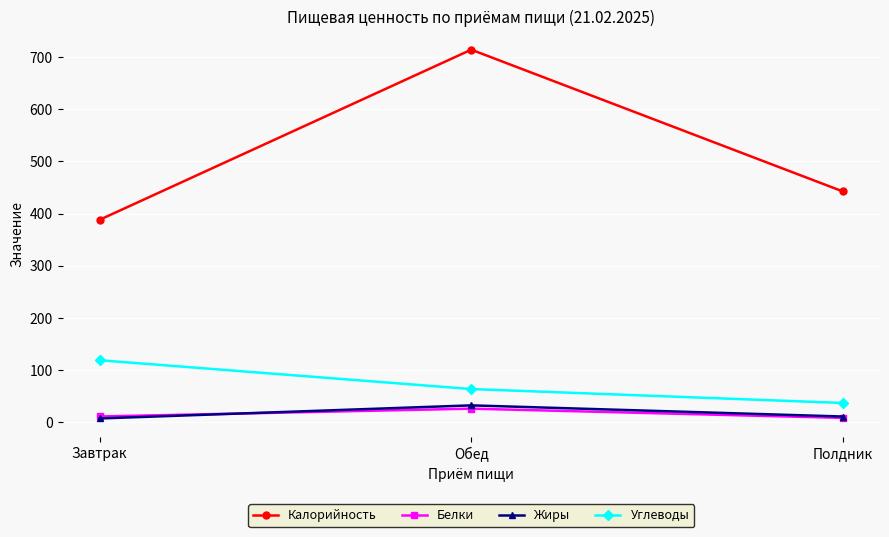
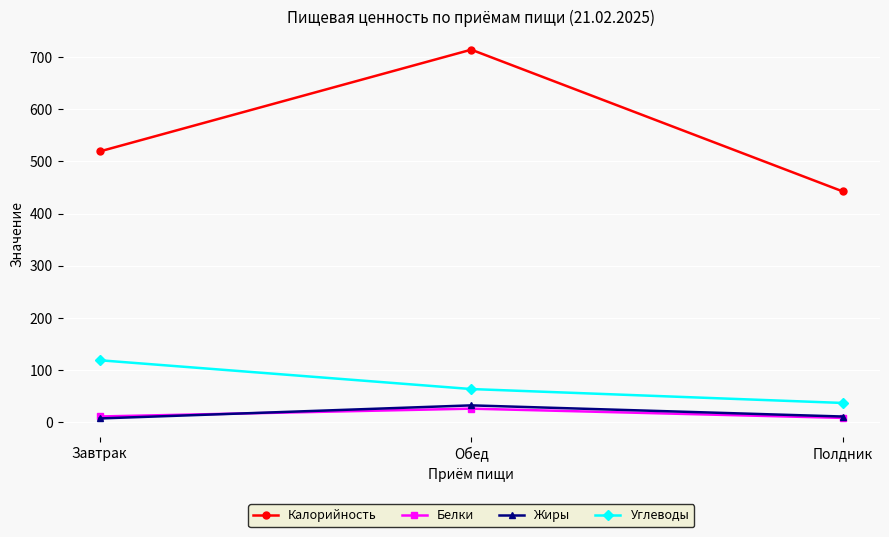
Калорийность, Завтрак: 390 -> 520
